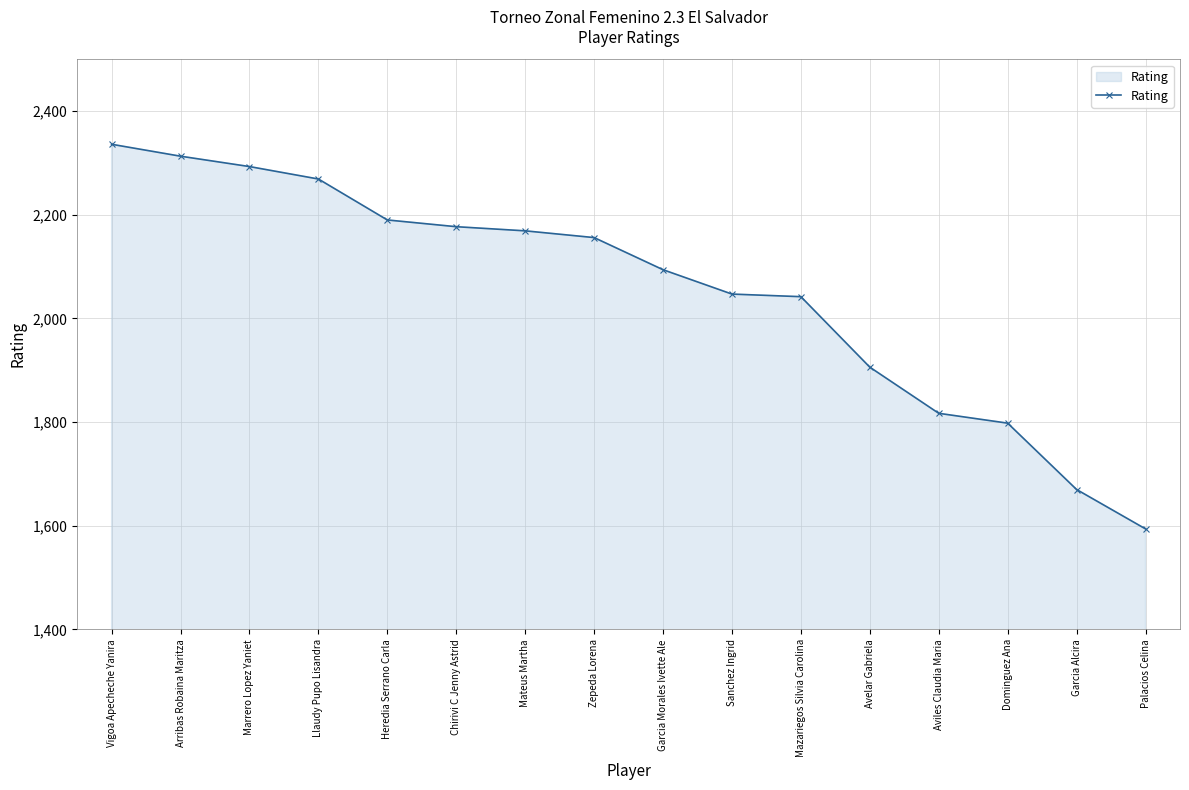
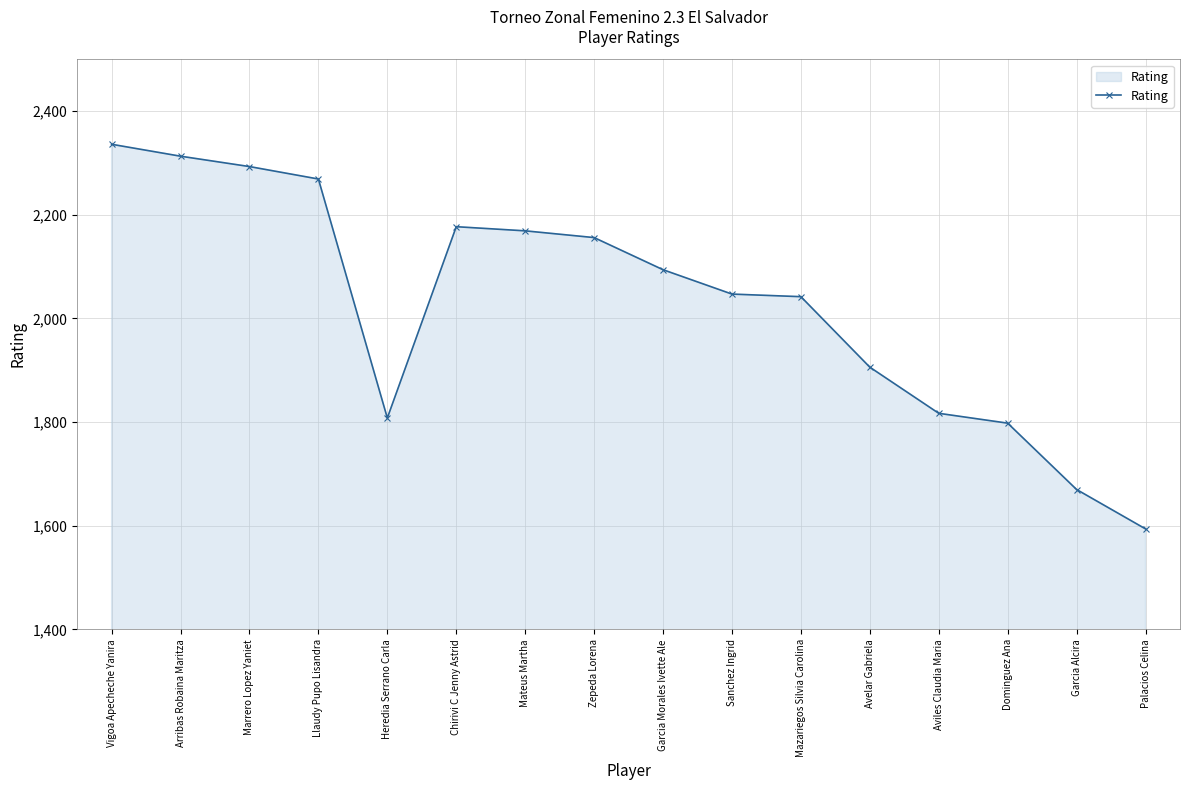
Heredia Serrano Carla: 2,190 -> 1,810
